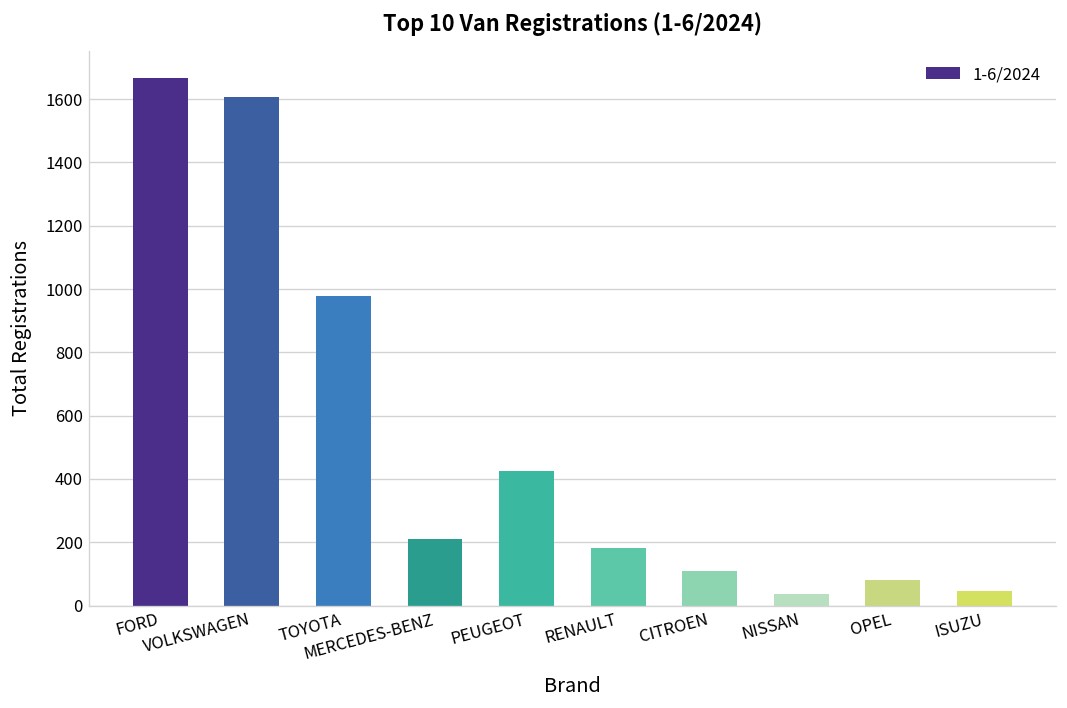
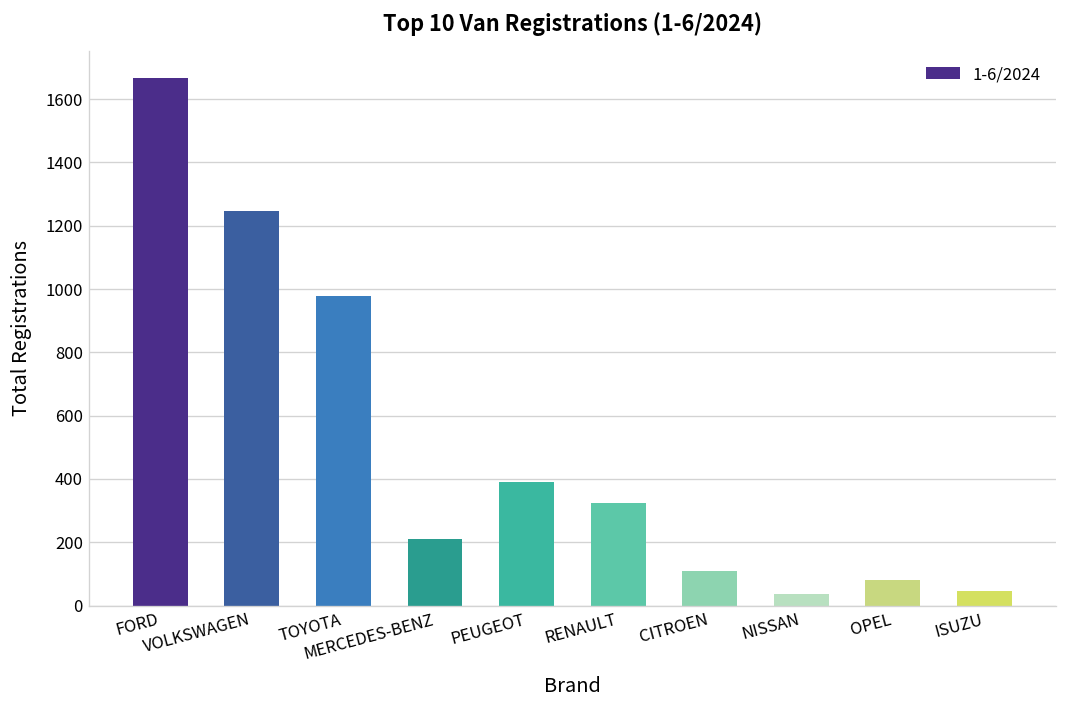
VOLKSWAGEN: 1610 -> 1250
PEUGEOT: 420 -> 390
RENAULT: 180 -> 320
